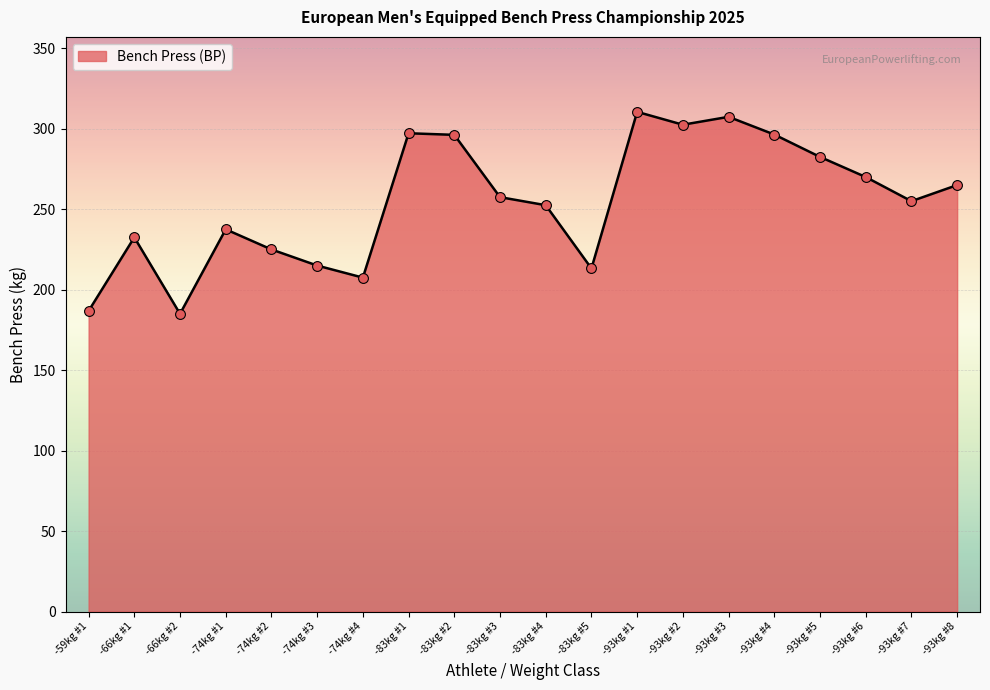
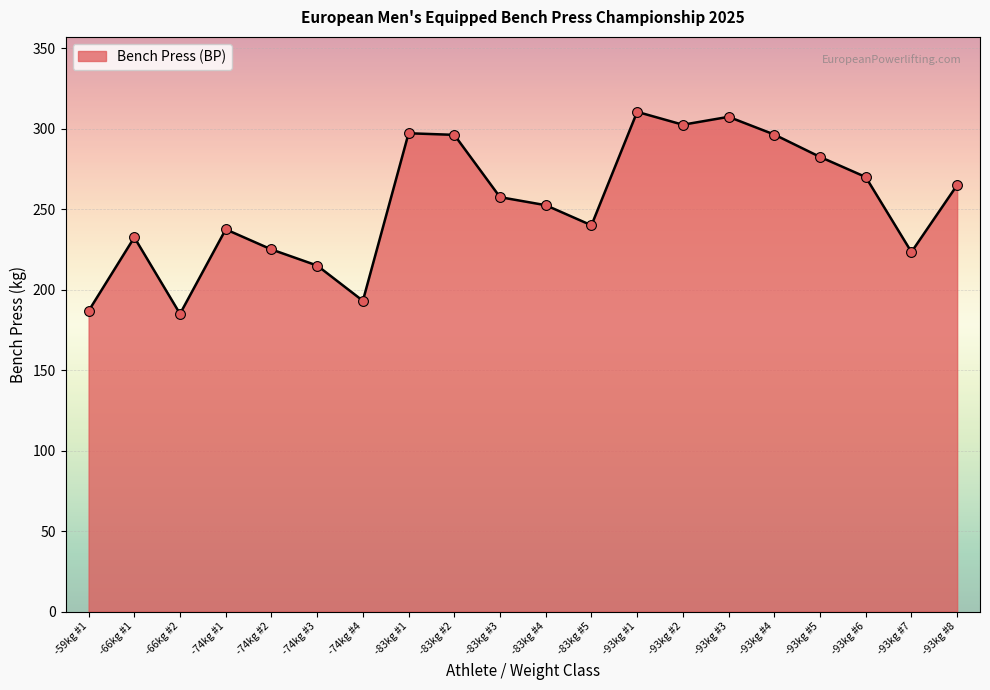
-74kg #4: 208 -> 193
-83kg #5: 213 -> 240
-93kg #7: 255 -> 223
